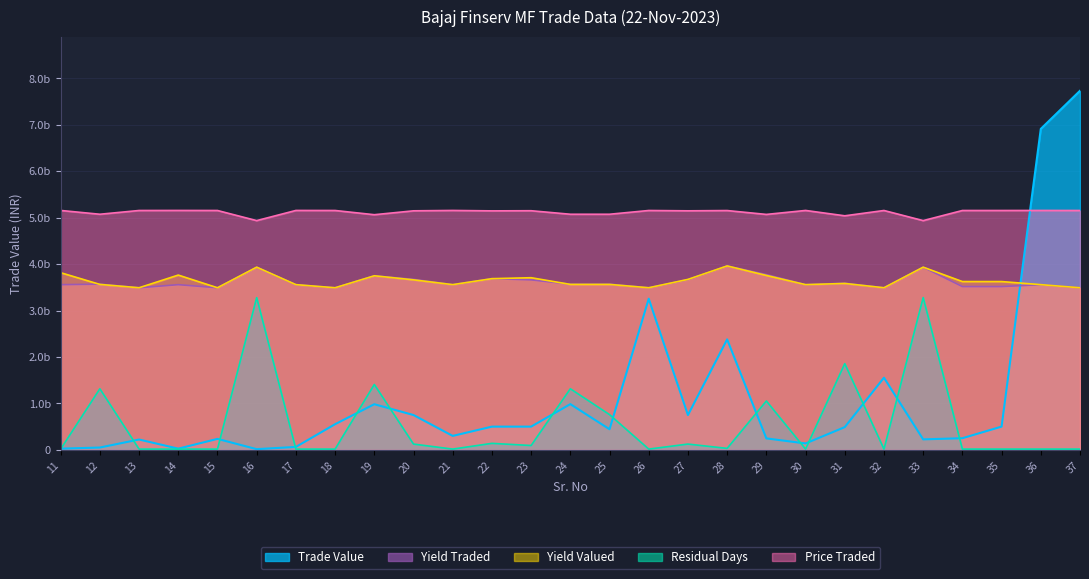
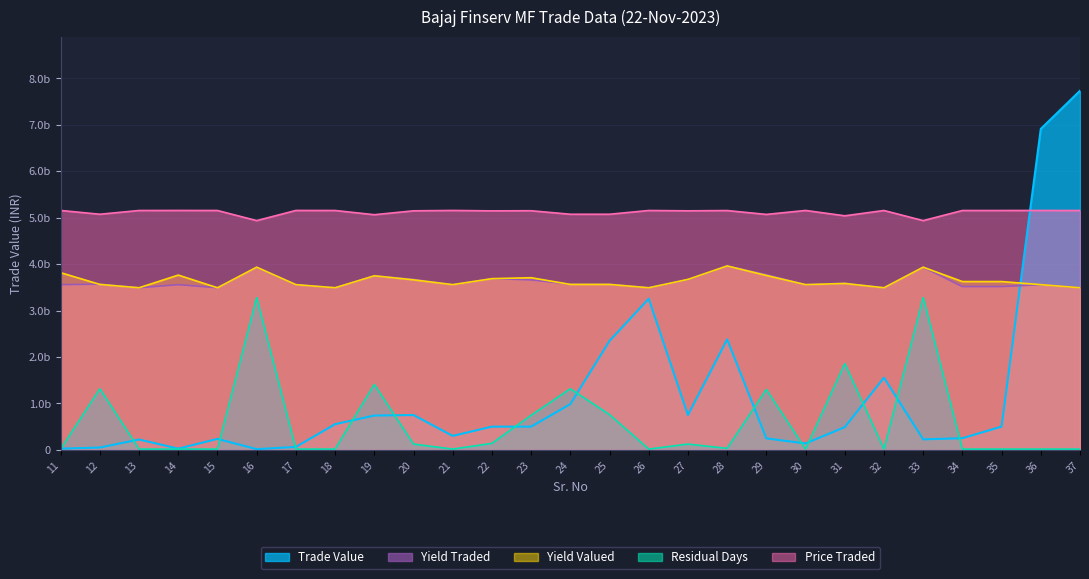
Trade Value, 19: 1.0b -> 0.7b
Residual Days, 23: 0.1b -> 0.7b
Trade Value, 25: 0.4b -> 2.3b
Residual Days, 29: 1.1b -> 1.3b
